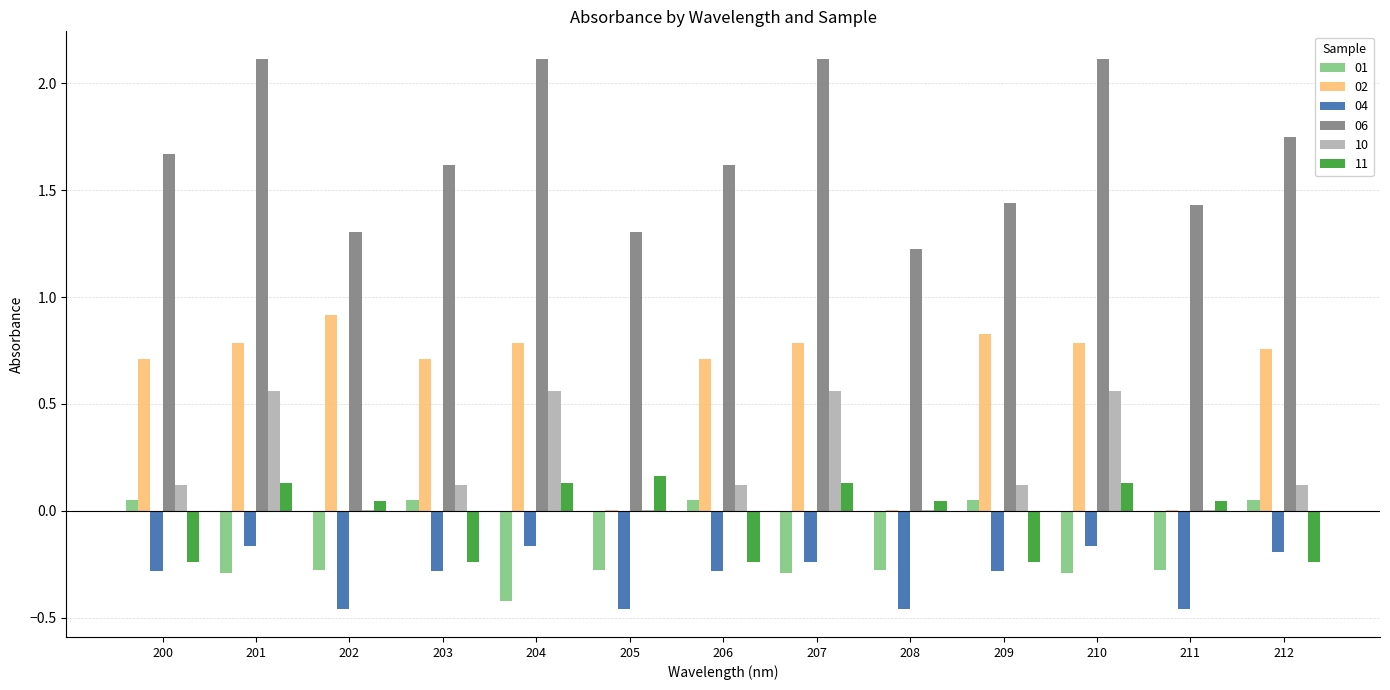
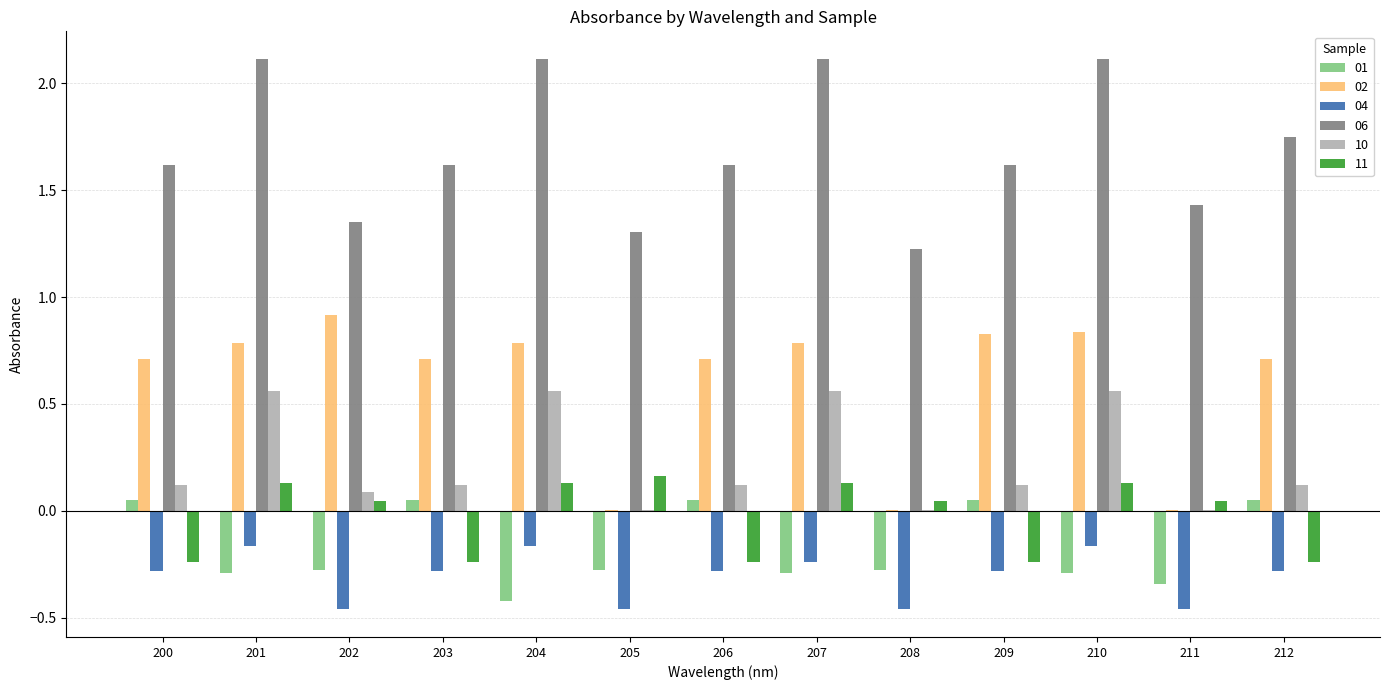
06, 200: 1.67 -> 1.62
06, 202: 1.30 -> 1.35
10, 202: 0.00 -> 0.09
06, 209: 1.44 -> 1.62
02, 210: 0.79 -> 0.84
01, 211: -0.28 -> -0.34
02, 212: 0.76 -> 0.71
04, 212: -0.19 -> -0.28
